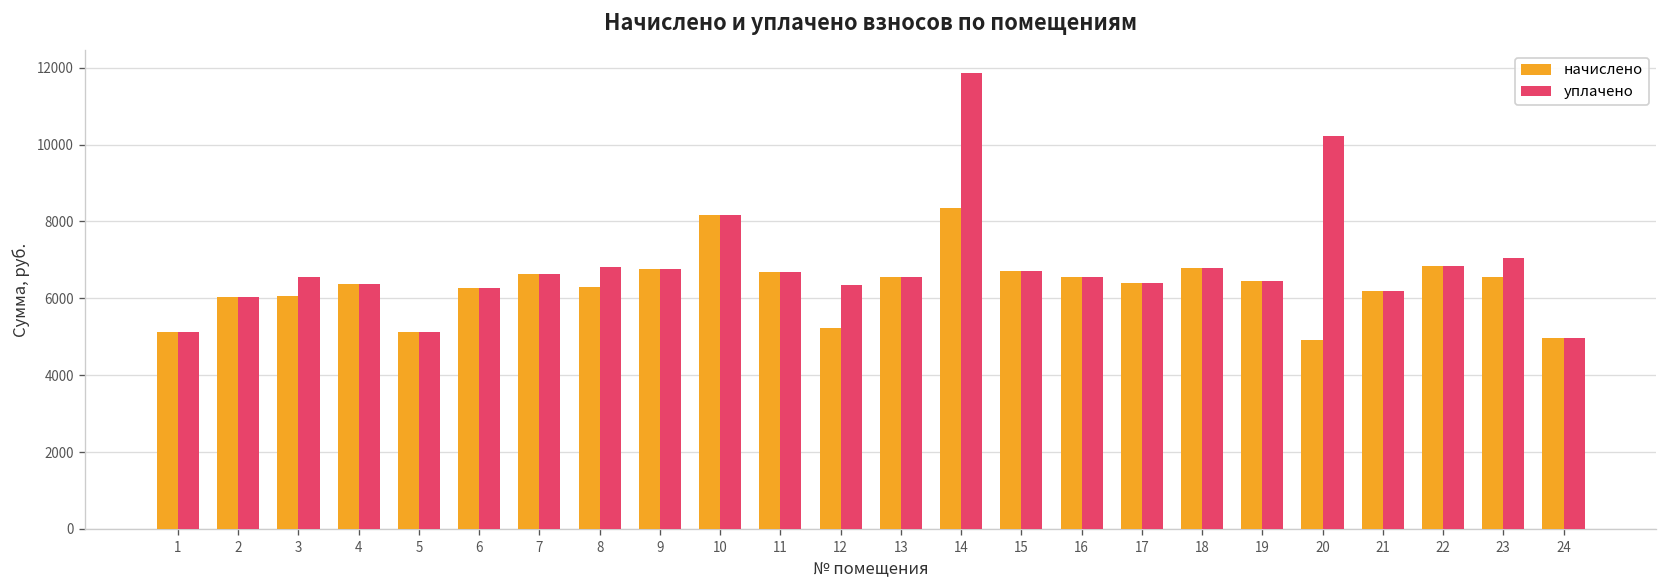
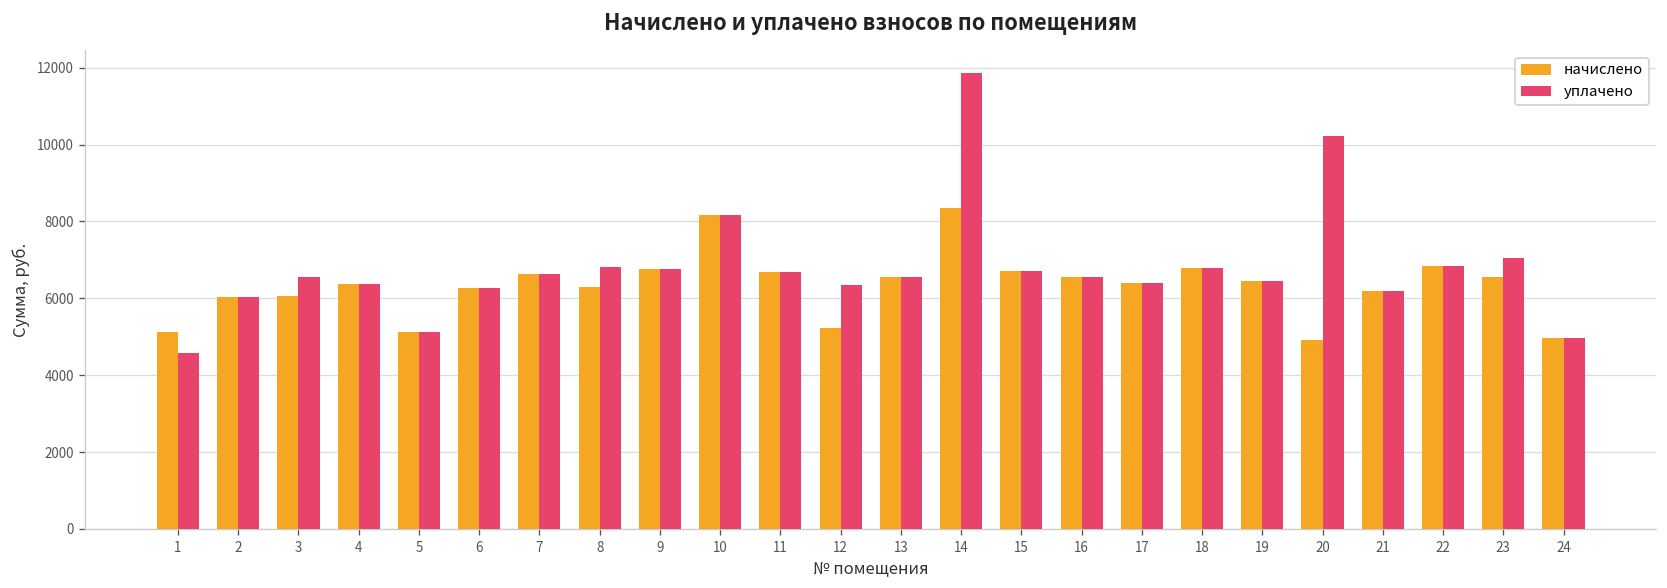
уплачено, 1: 5100 -> 4600
